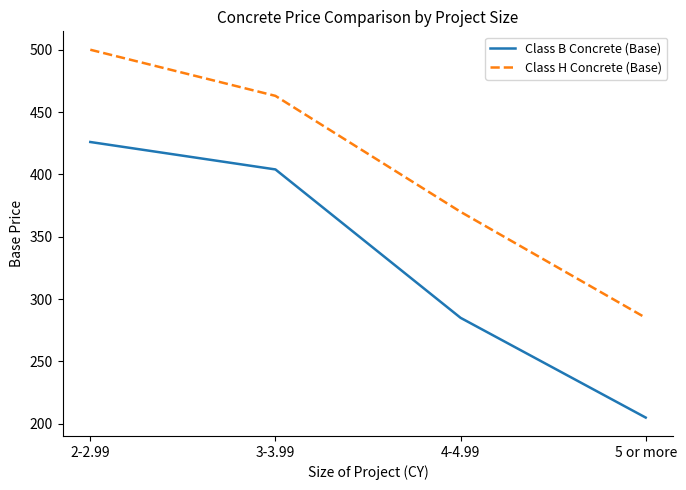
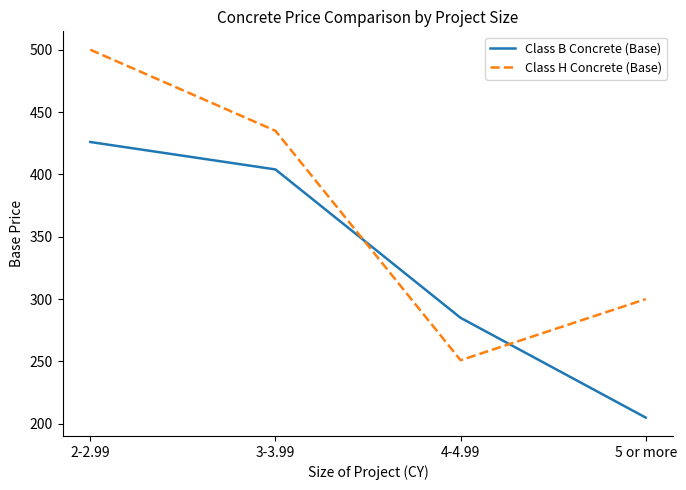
Class H Concrete (Base), 3-3.99: 463 -> 435
Class H Concrete (Base), 4-4.99: 370 -> 251
Class H Concrete (Base), 5 or more: 285 -> 300
